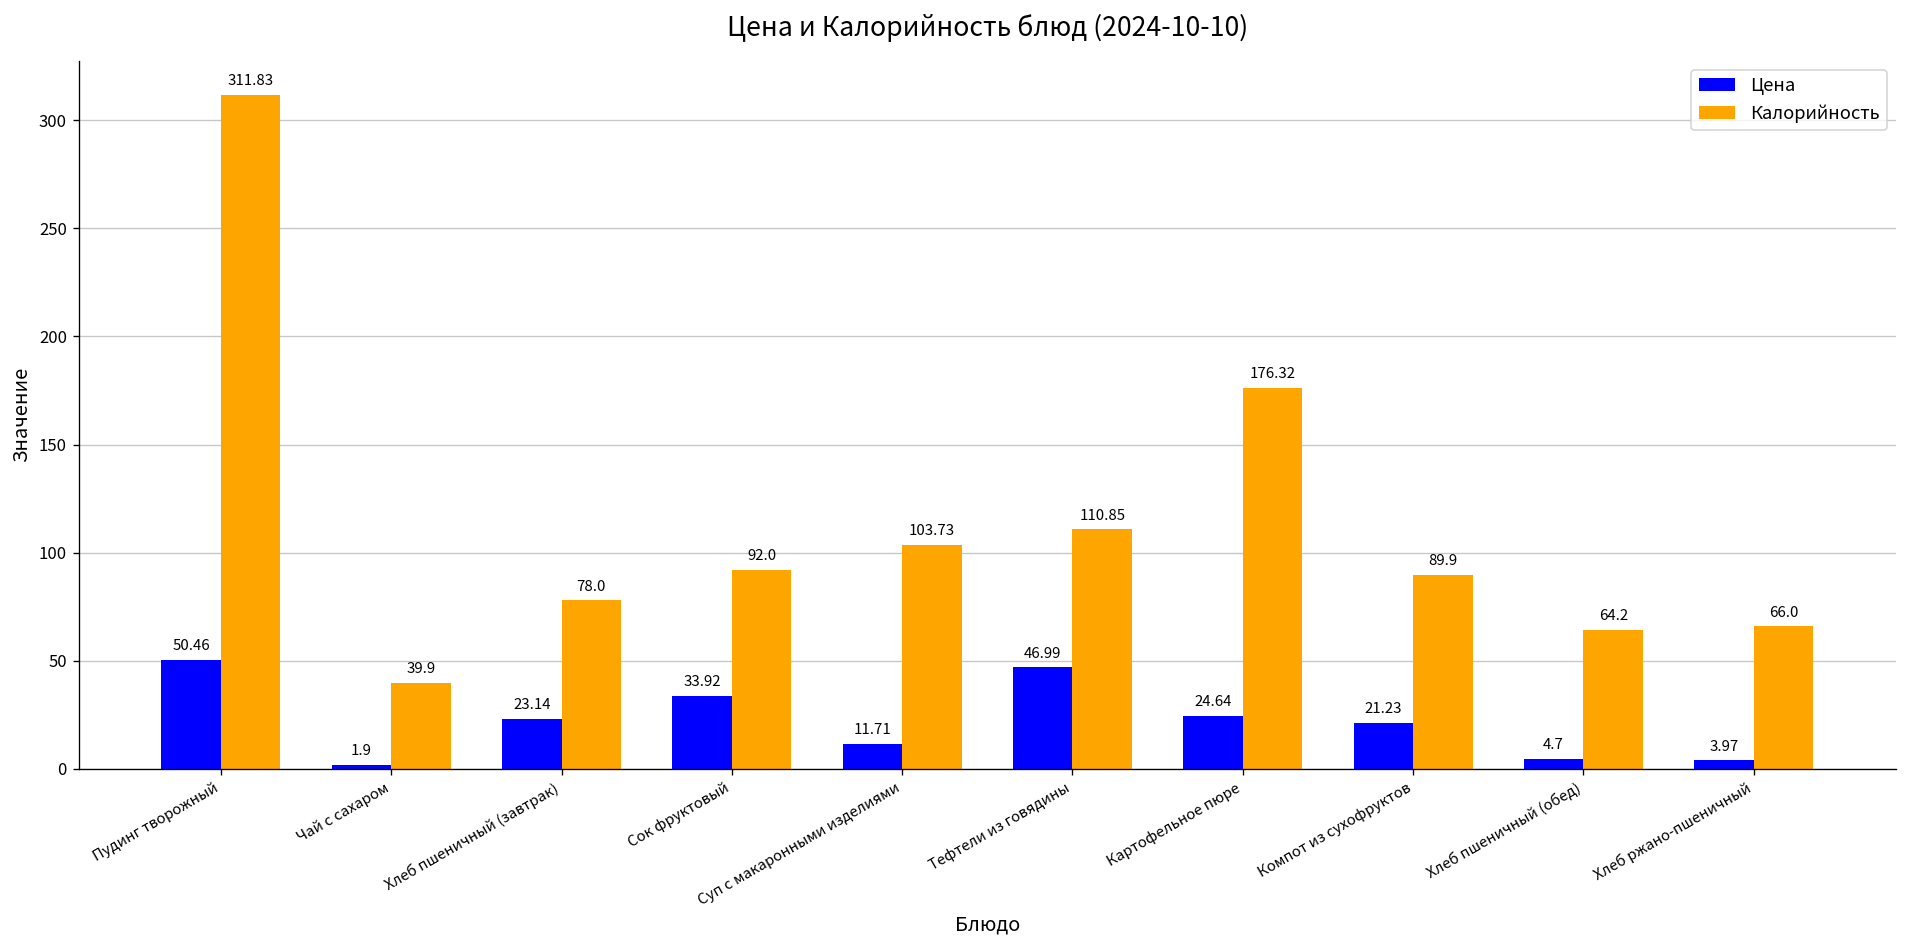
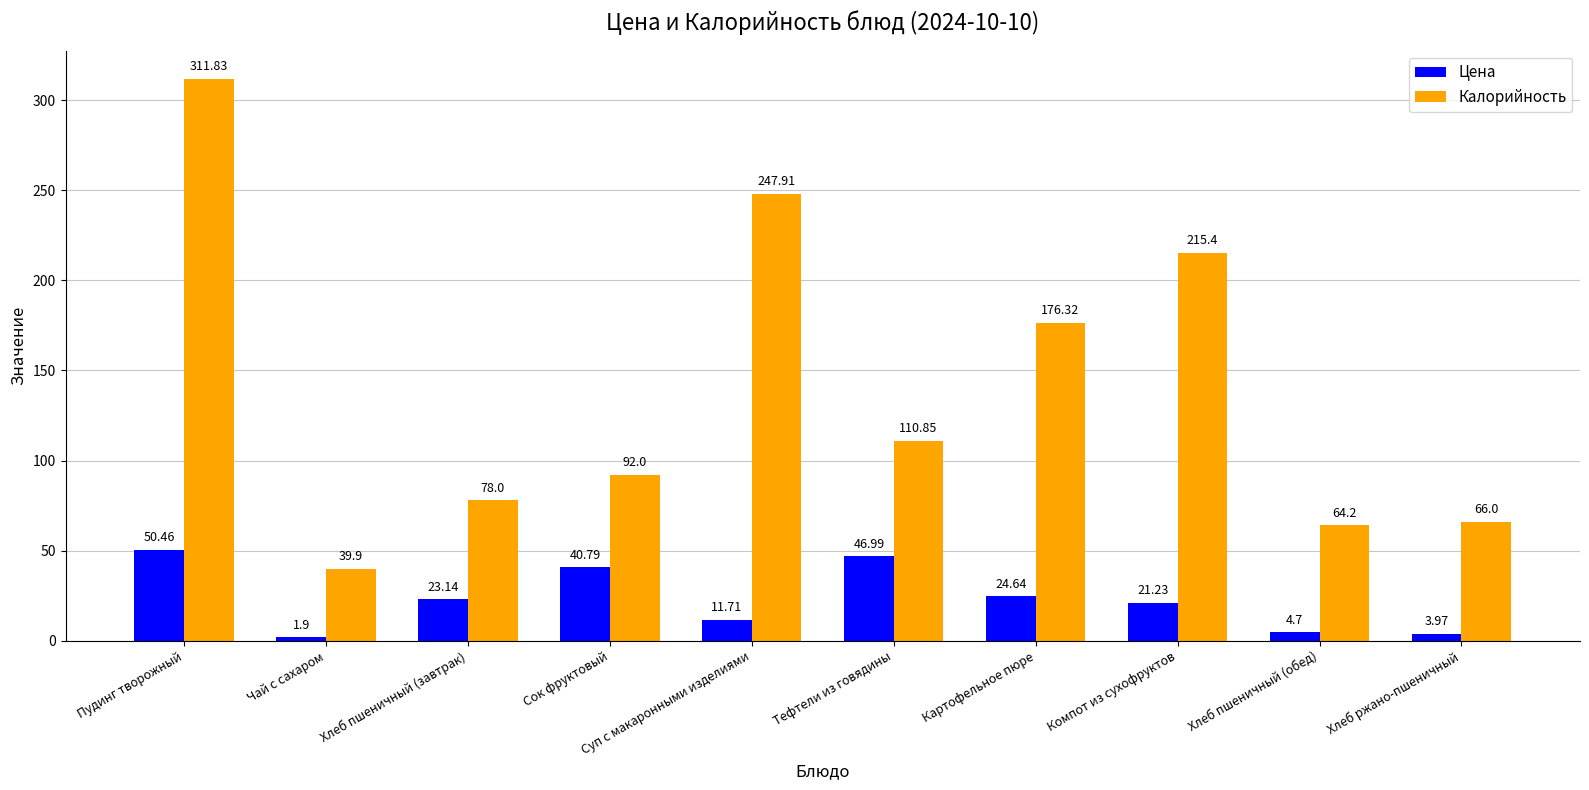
Цена, Сок фруктовый: 33.92 -> 40.79
Калорийность, Суп с макаронными изделиями: 103.73 -> 247.91
Калорийность, Компот из сухофруктов: 89.9 -> 215.4
